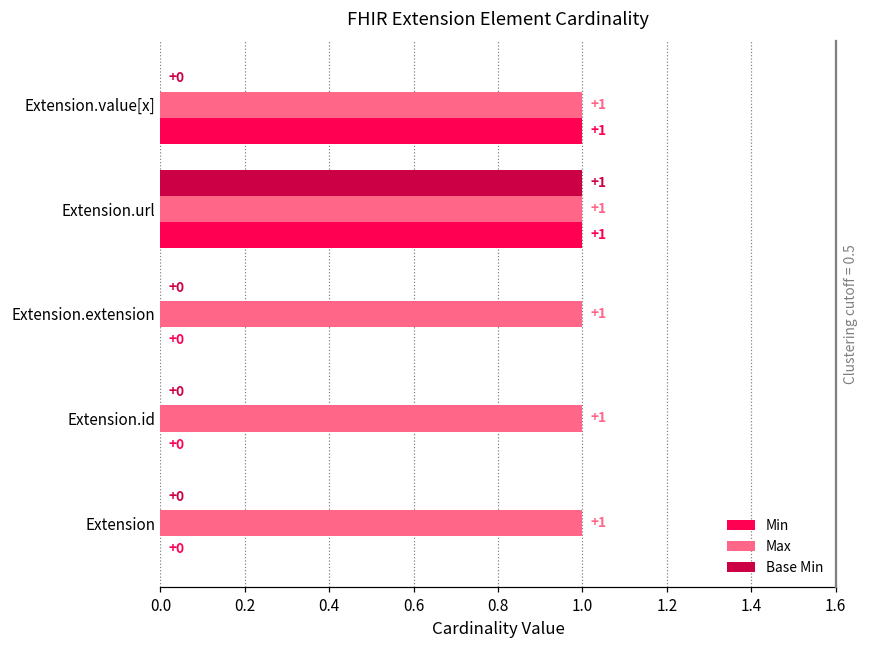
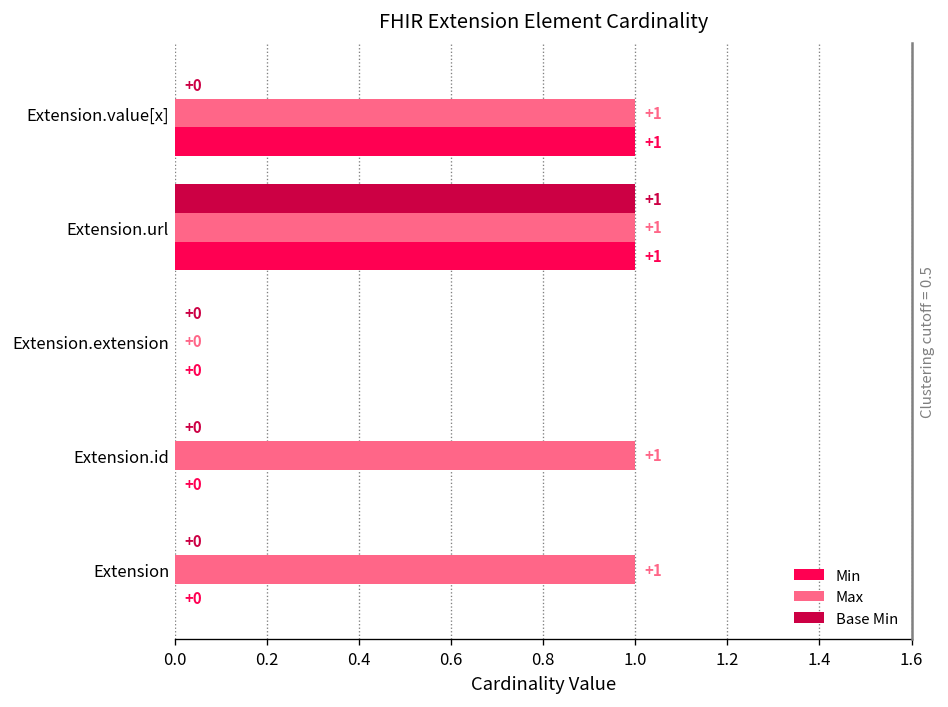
Max, Extension.extension: +1 -> +0
